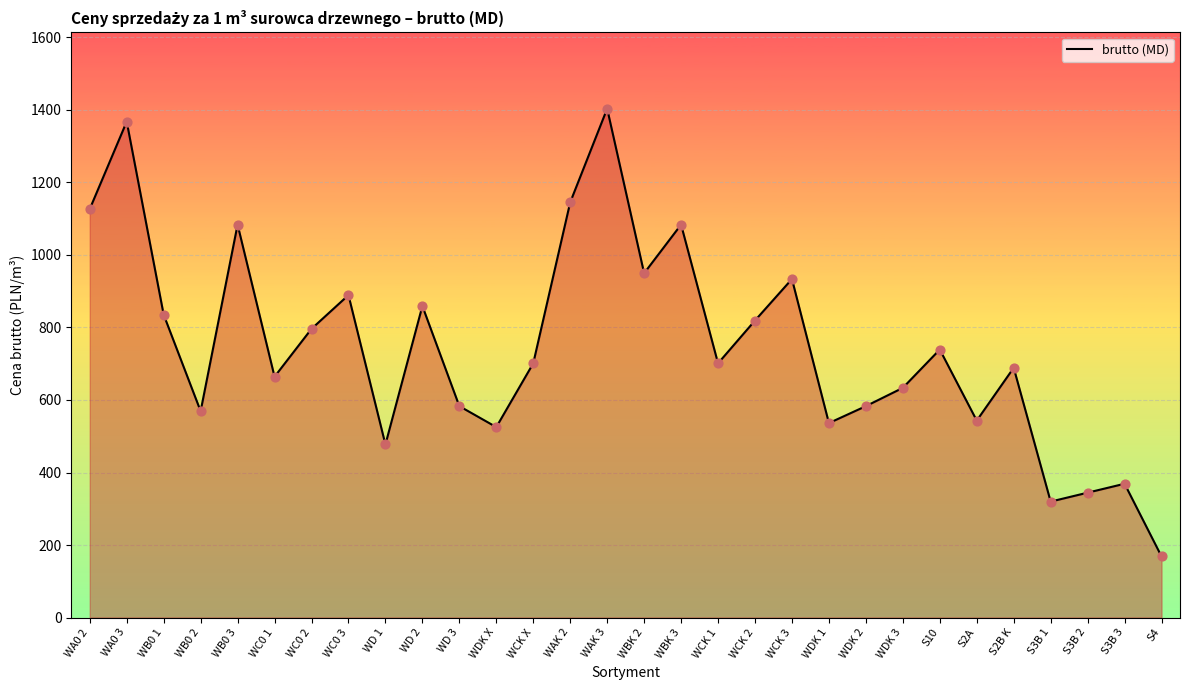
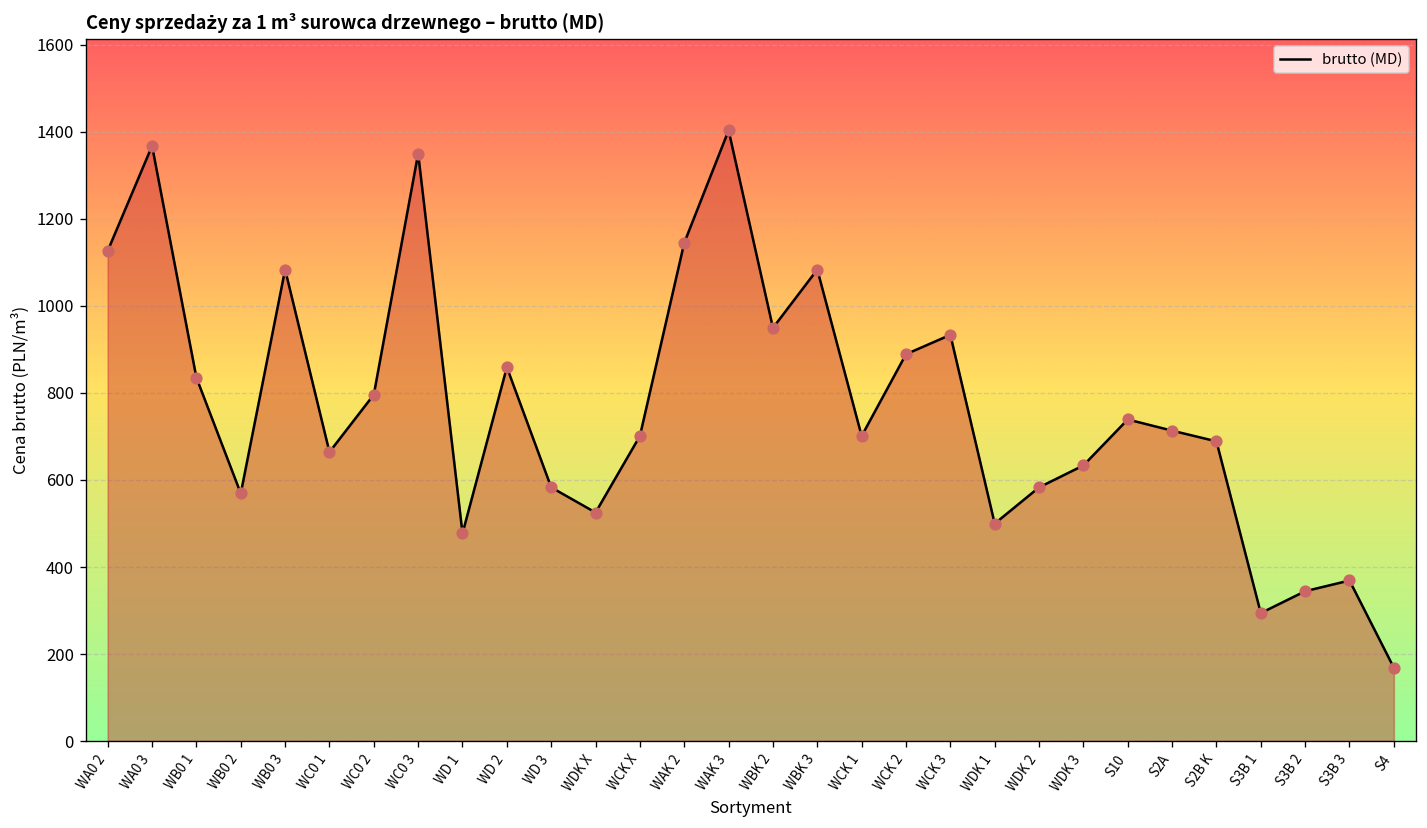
WC0 3: 890 -> 1350
WCK 2: 820 -> 890
WDK 1: 540 -> 500
S2A: 540 -> 710
S3B 1: 320 -> 290
